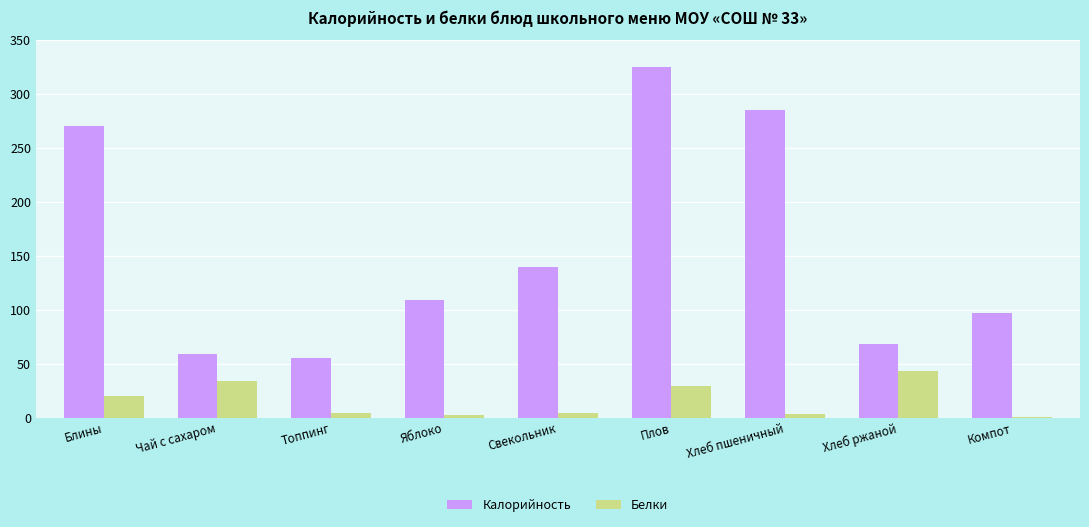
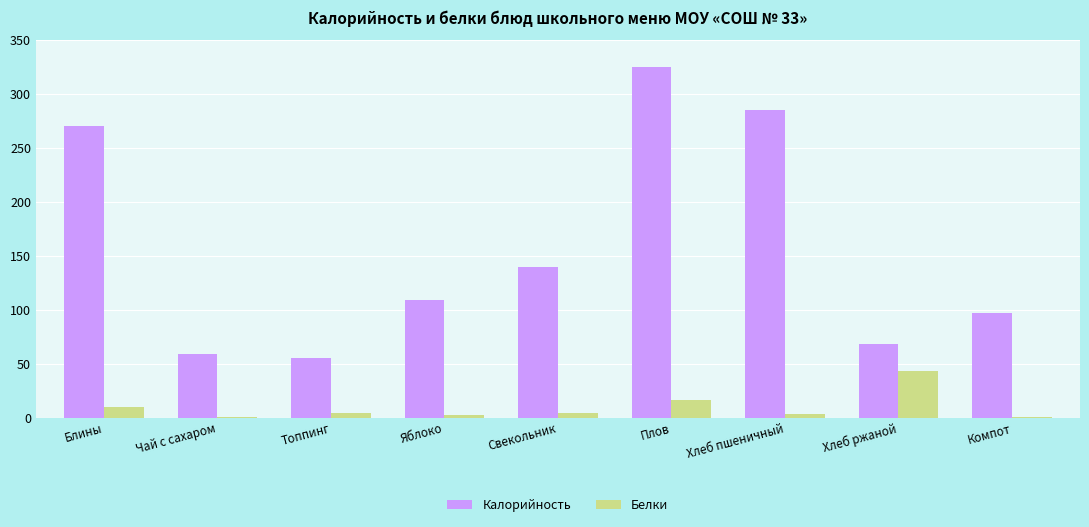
Белки, Блины: 20 -> 10
Белки, Чай с сахаром: 34 -> 0
Белки, Плов: 29 -> 16
